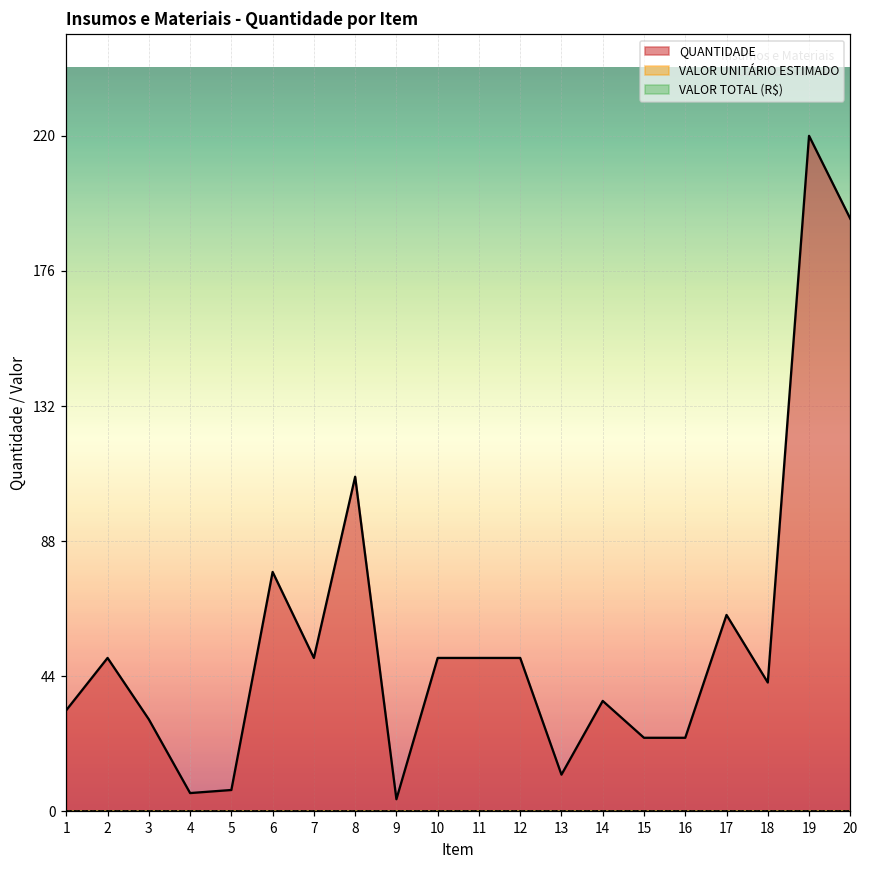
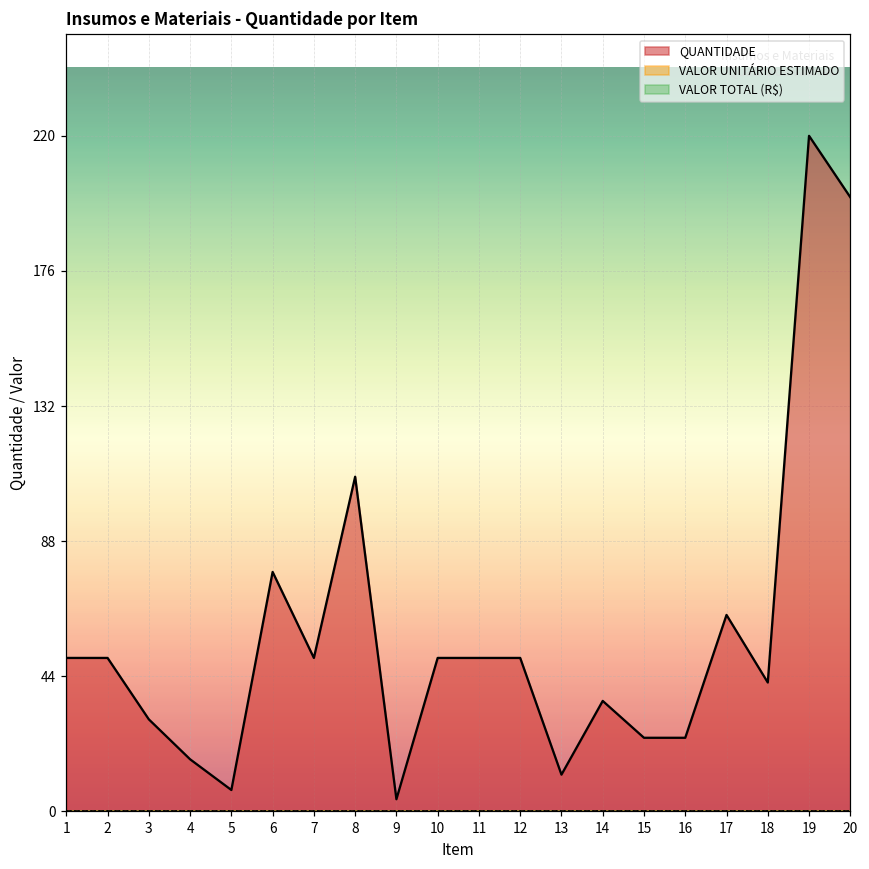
QUANTIDADE, 1: 33 -> 50
QUANTIDADE, 4: 6 -> 17
QUANTIDADE, 20: 193 -> 200
